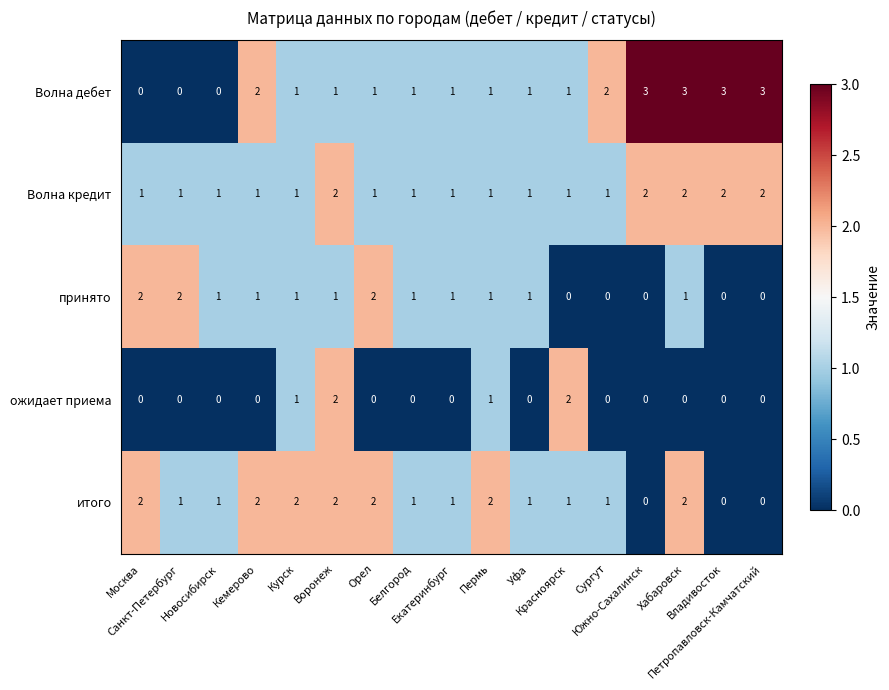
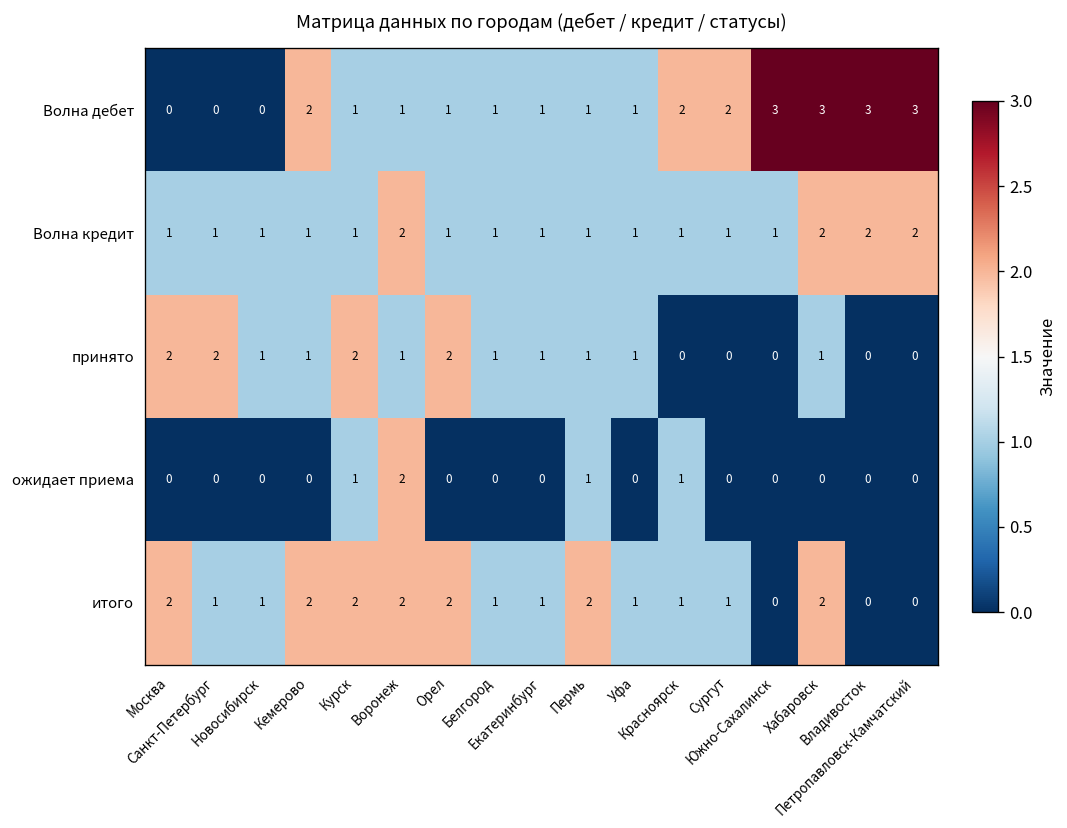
Волна дебет, Красноярск: 1 -> 2
Волна кредит, Южно-Сахалинск: 2 -> 1
принято, Курск: 1 -> 2
ожидает приема, Красноярск: 2 -> 1
